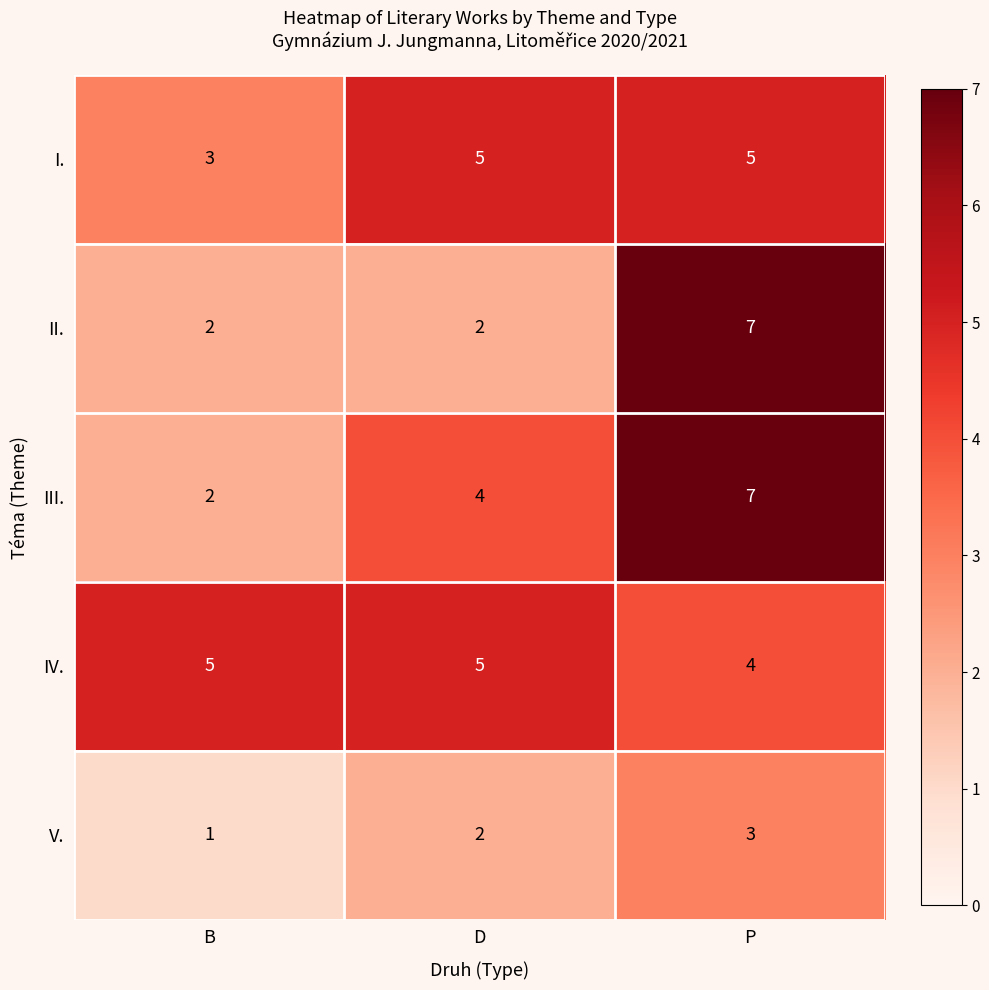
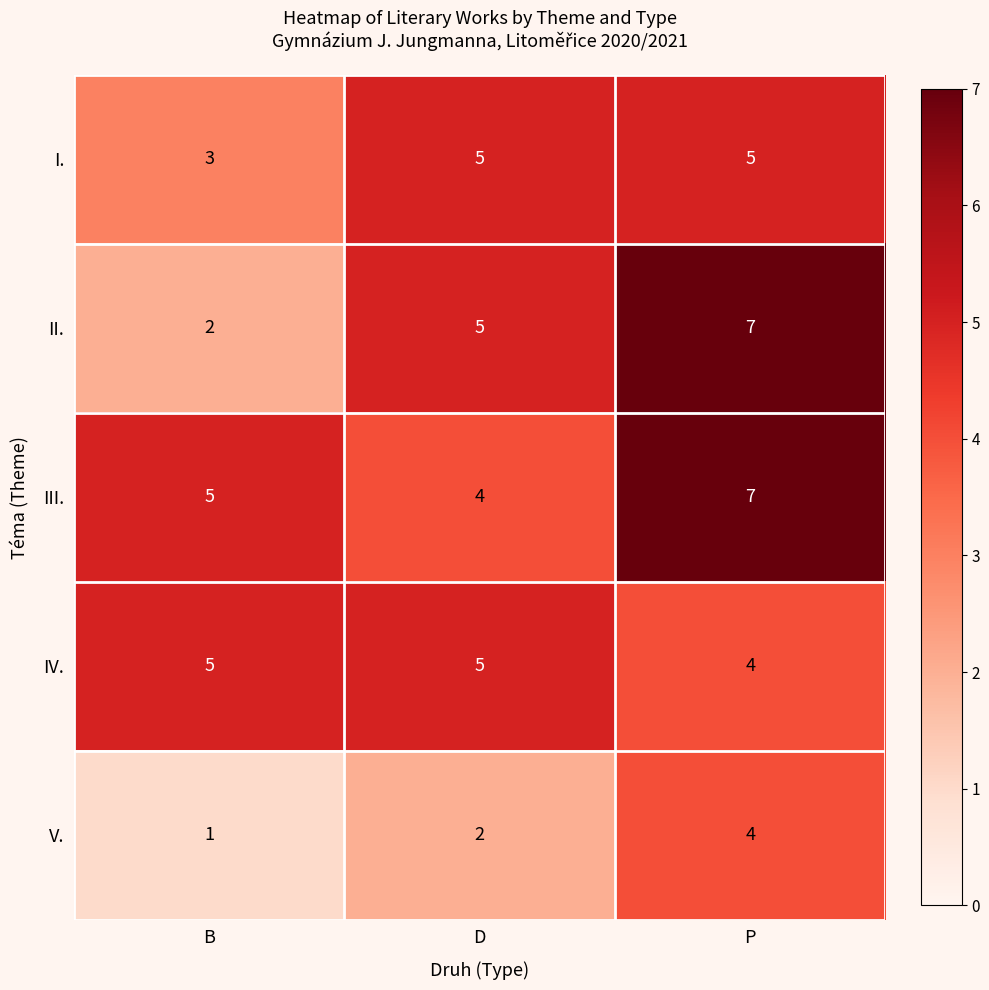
II., D: 2 -> 5
III., B: 2 -> 5
V., P: 3 -> 4
